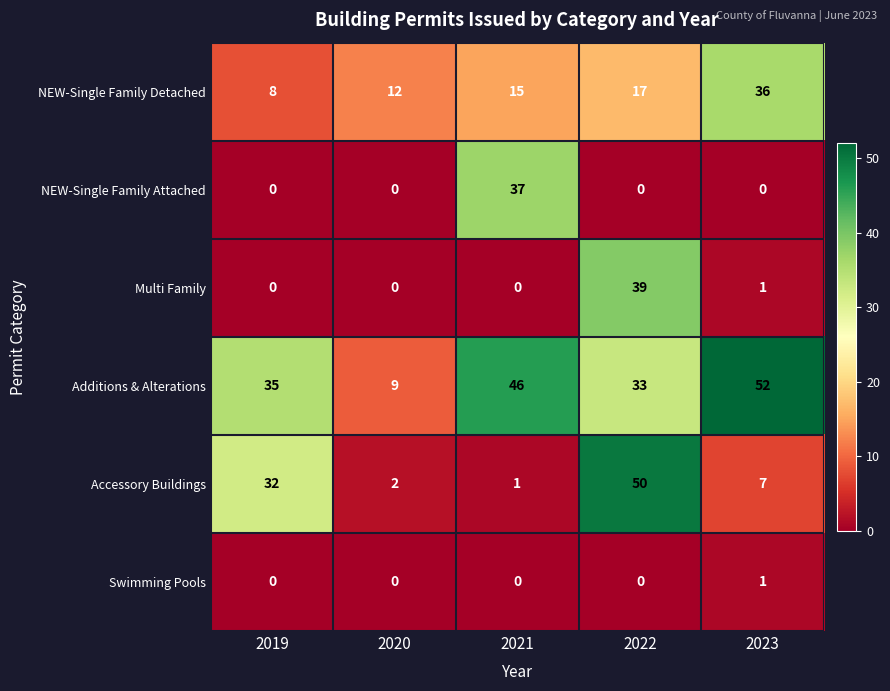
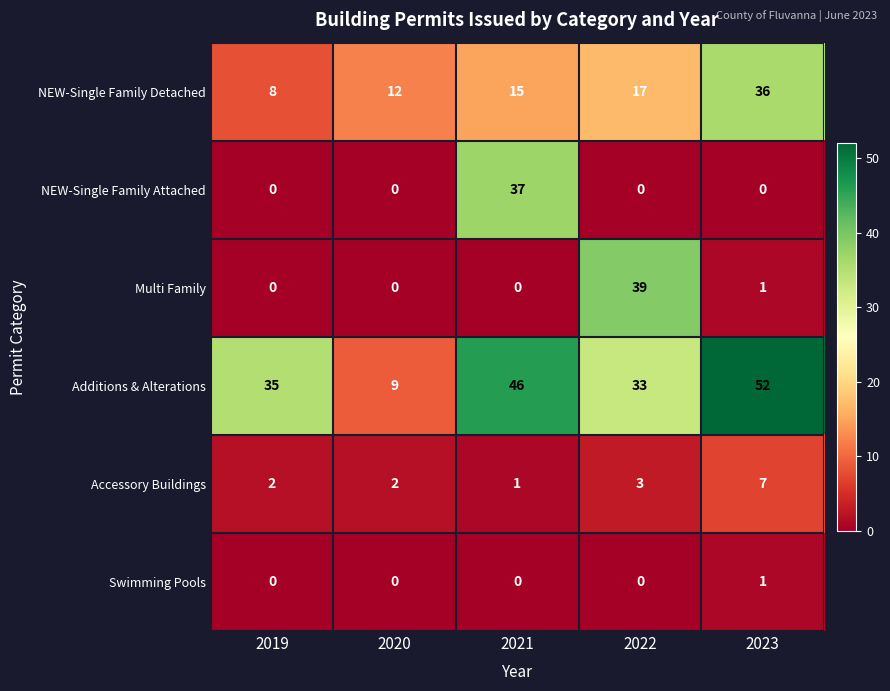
Accessory Buildings, 2019: 32 -> 2
Accessory Buildings, 2022: 50 -> 3
